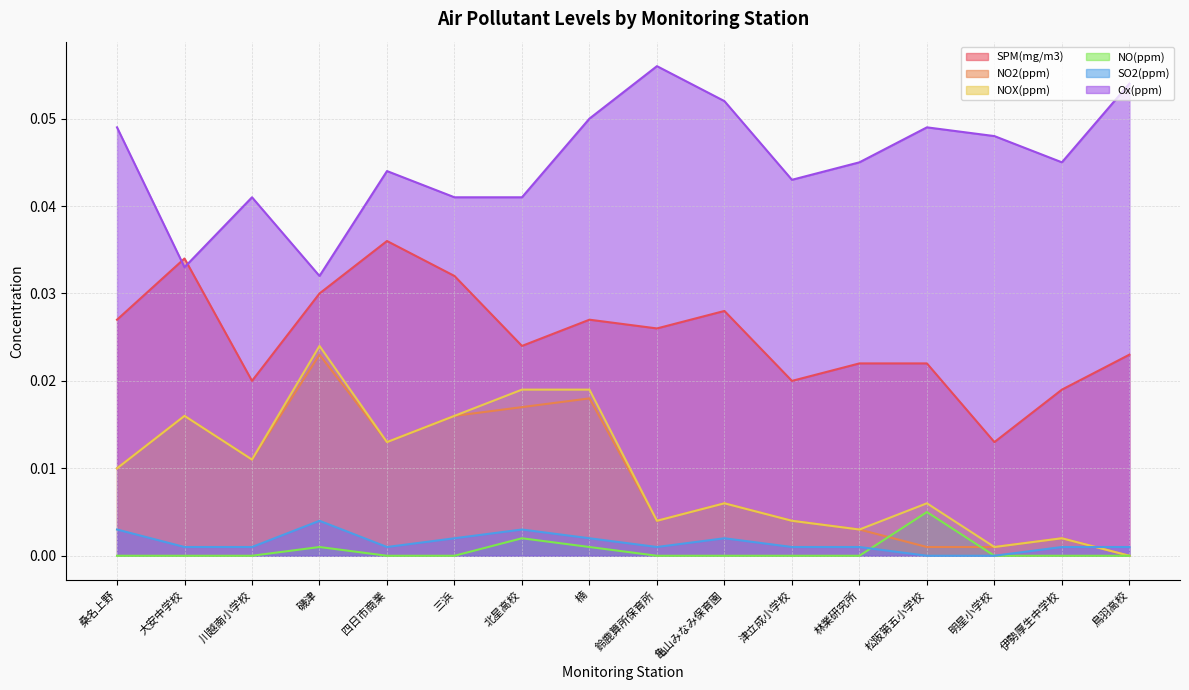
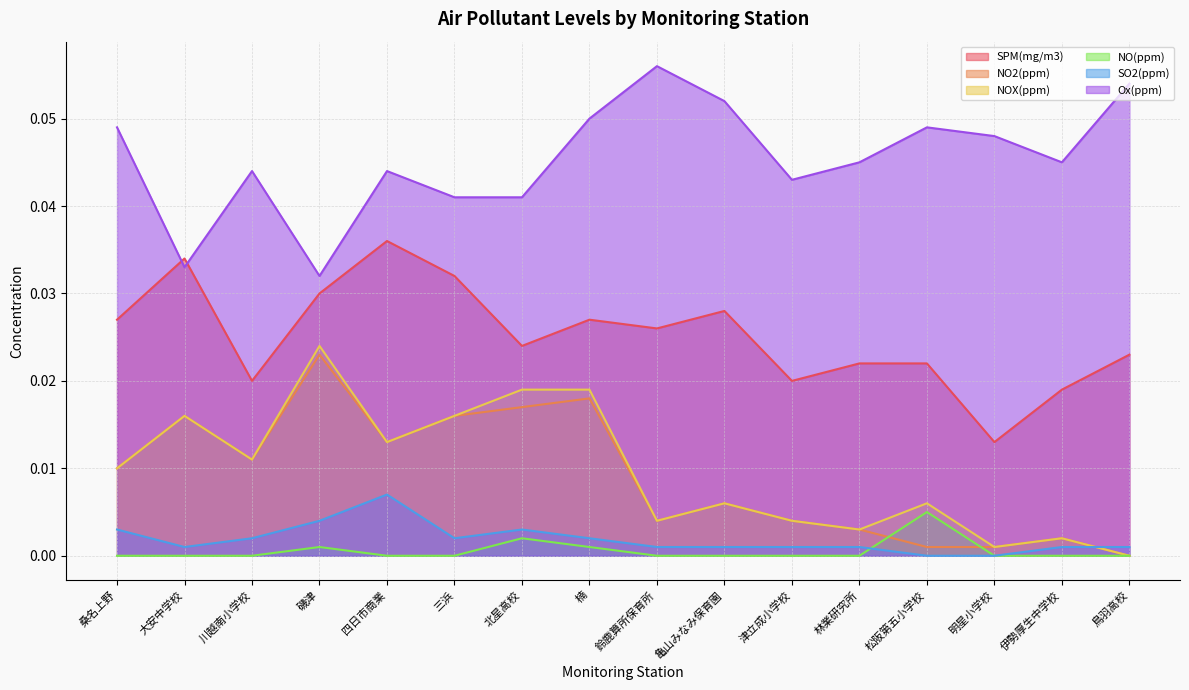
SO2(ppm), 川越南小学校: 0.001 -> 0.002
Ox(ppm), 川越南小学校: 0.041 -> 0.044
SO2(ppm), 四日市商業: 0.001 -> 0.007
SO2(ppm), 亀山みなみ保育園: 0.002 -> 0.001
